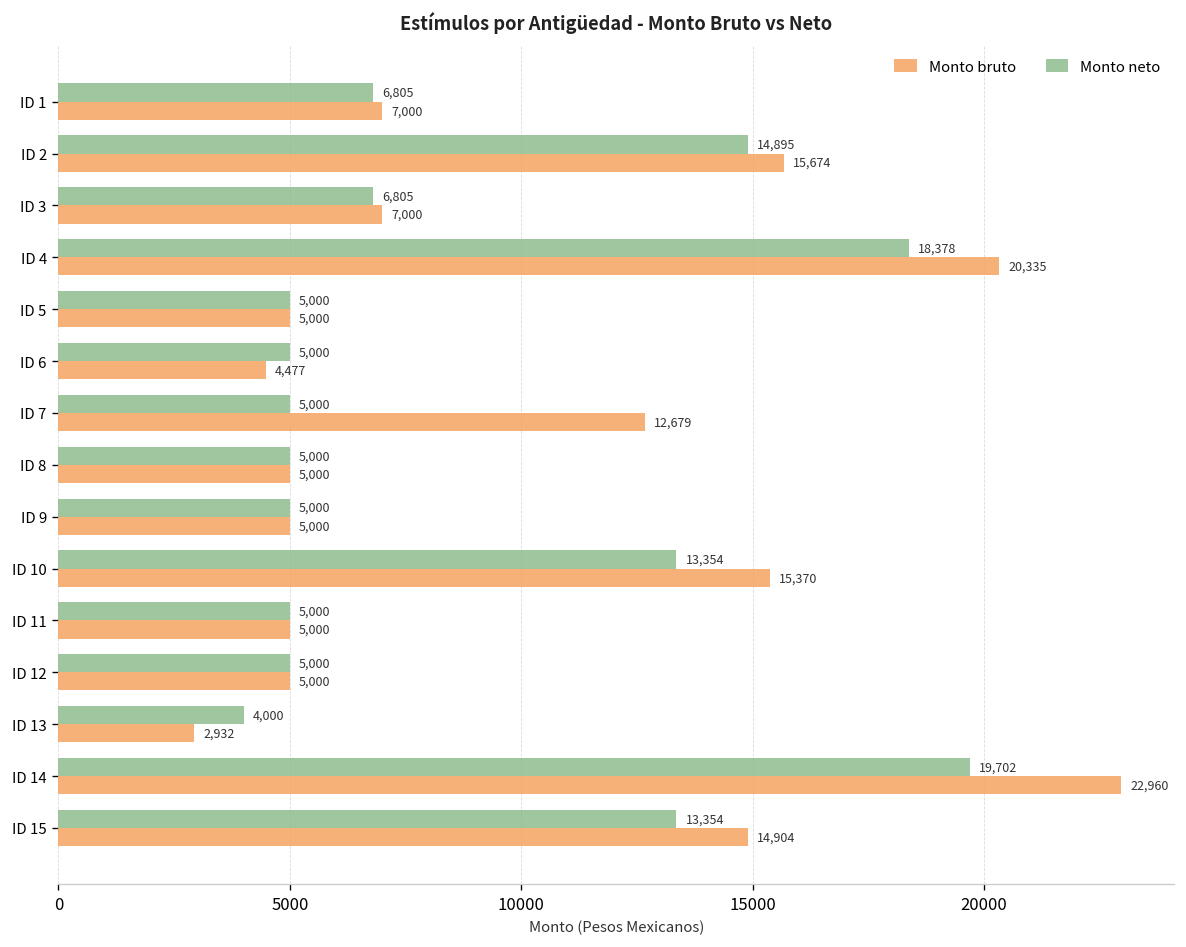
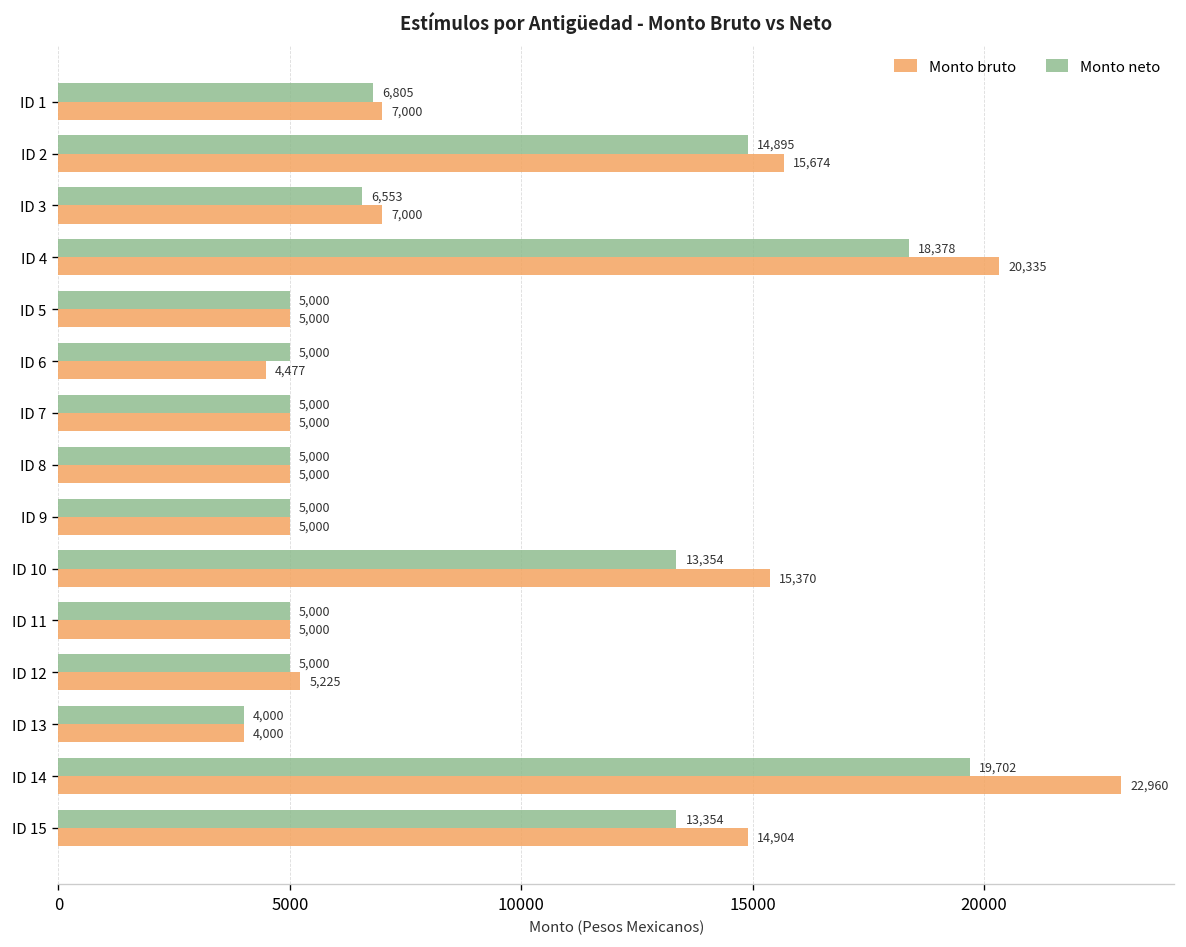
Monto neto, ID 3: 6,805 -> 6,553
Monto bruto, ID 7: 12,679 -> 5,000
Monto bruto, ID 12: 5,000 -> 5,225
Monto bruto, ID 13: 2,932 -> 4,000
